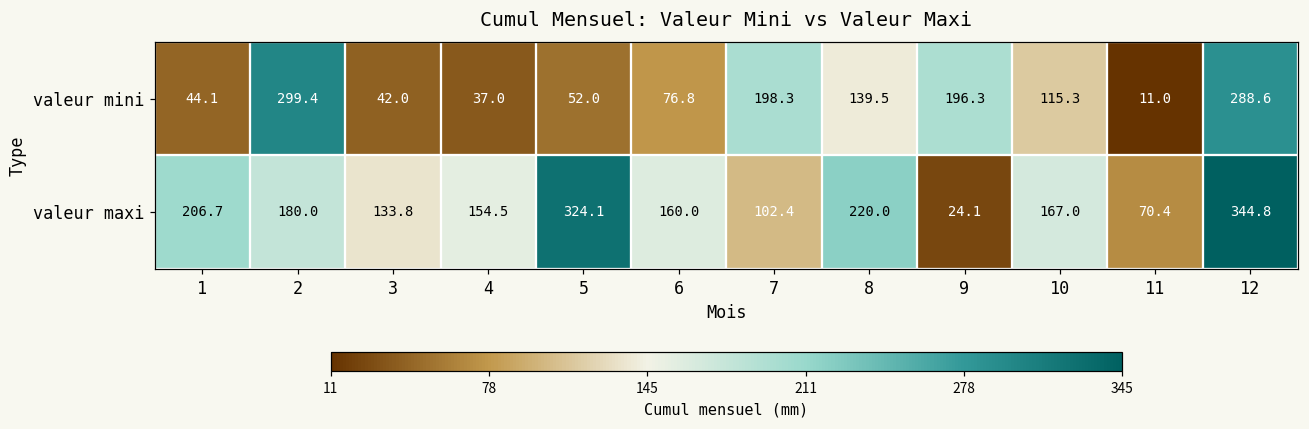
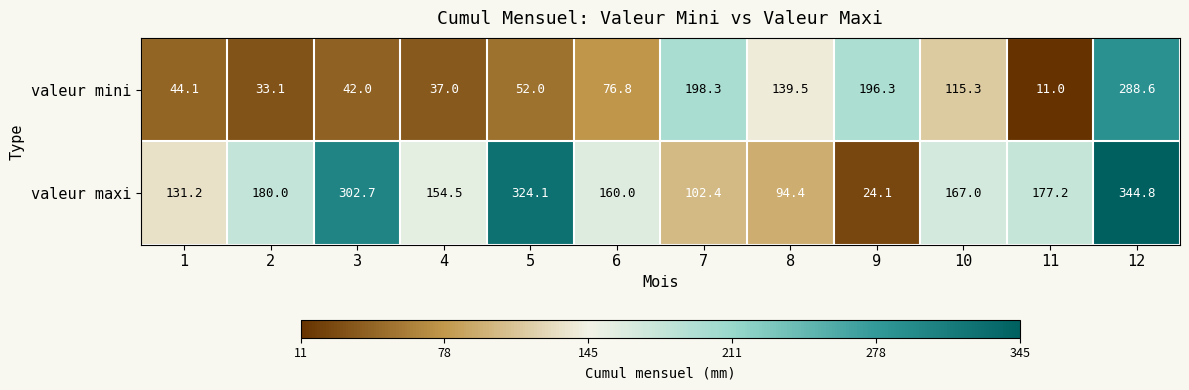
valeur mini, 2: 299.4 -> 33.1
valeur maxi, 1: 206.7 -> 131.2
valeur maxi, 3: 133.8 -> 302.7
valeur maxi, 8: 220.0 -> 94.4
valeur maxi, 11: 70.4 -> 177.2
